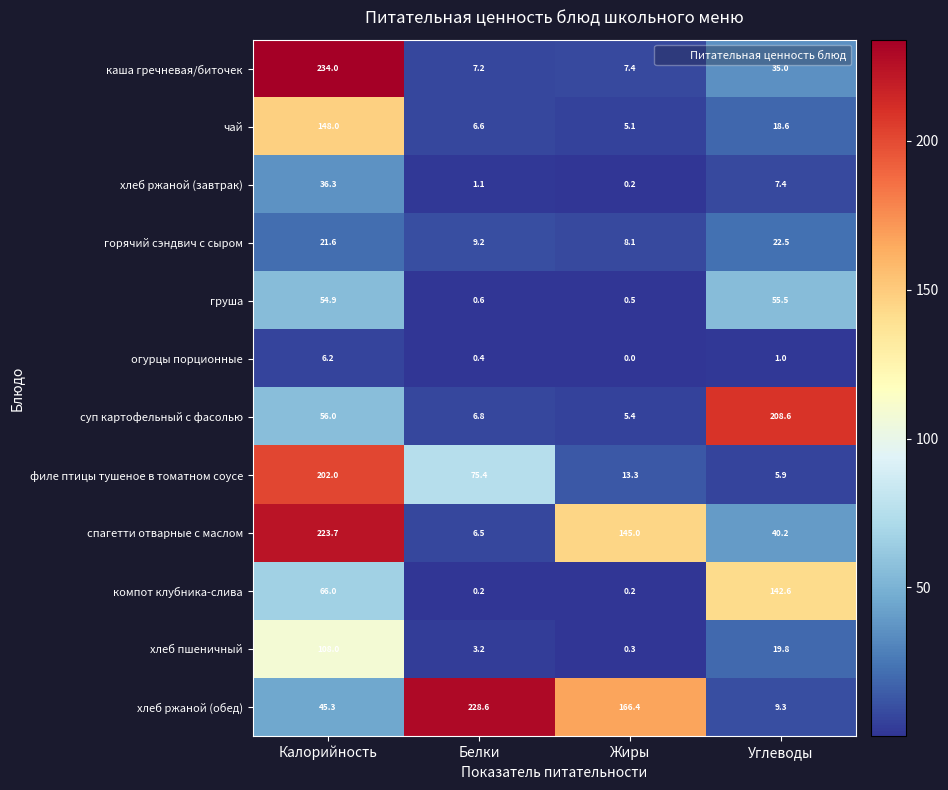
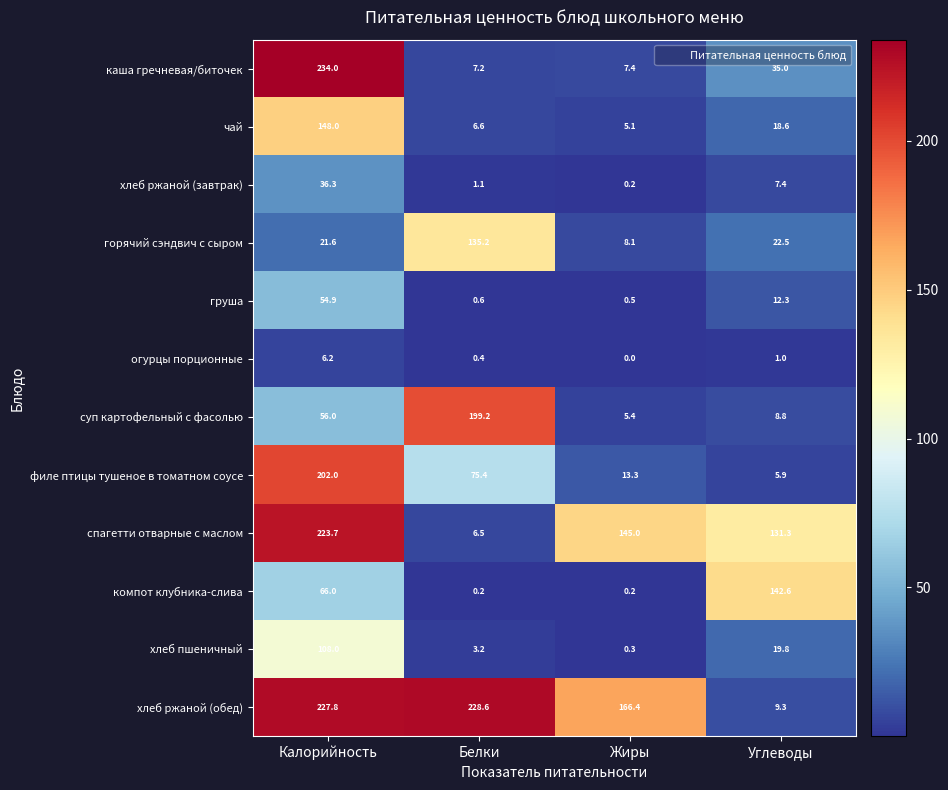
горячий сэндвич с сыром, Белки: 9.2 -> 135.2
груша, Углеводы: 55.5 -> 12.3
суп картофельный с фасолью, Белки: 6.8 -> 199.2
суп картофельный с фасолью, Углеводы: 208.6 -> 8.8
спагетти отварные с маслом, Углеводы: 40.2 -> 131.3
хлеб ржаной (обед), Калорийность: 45.3 -> 227.8
